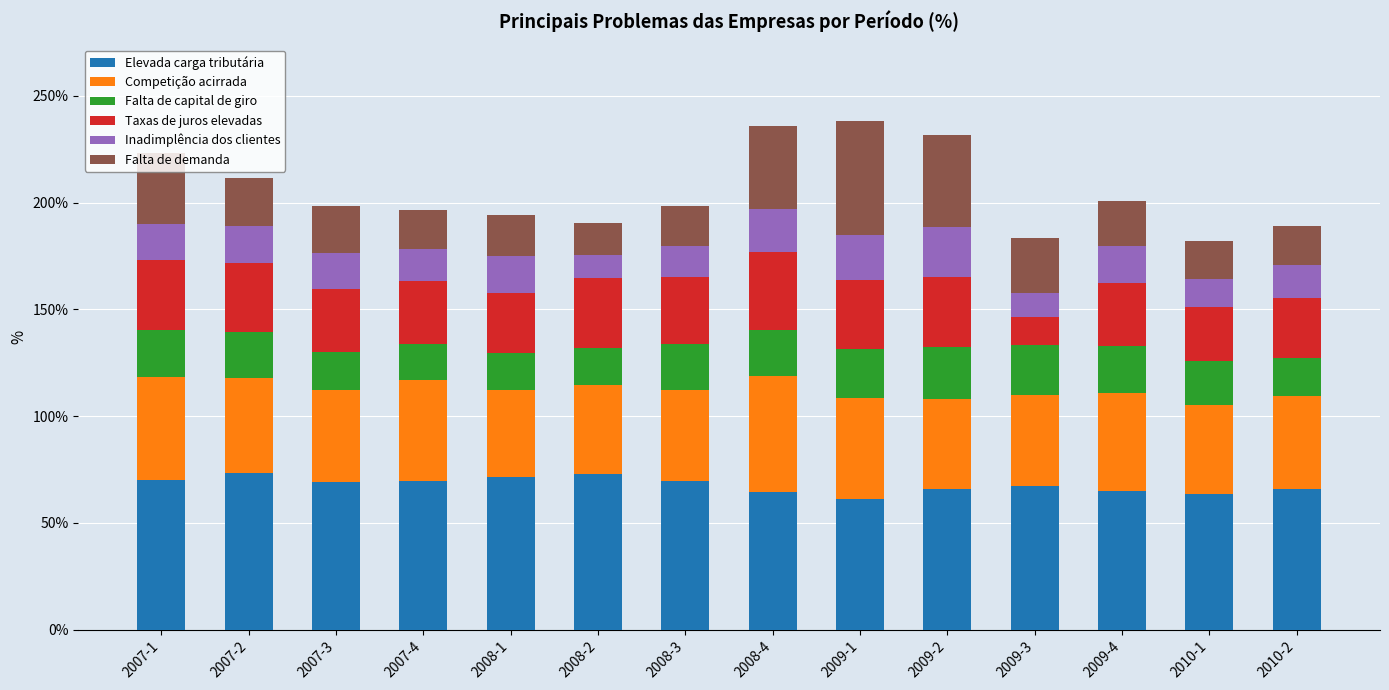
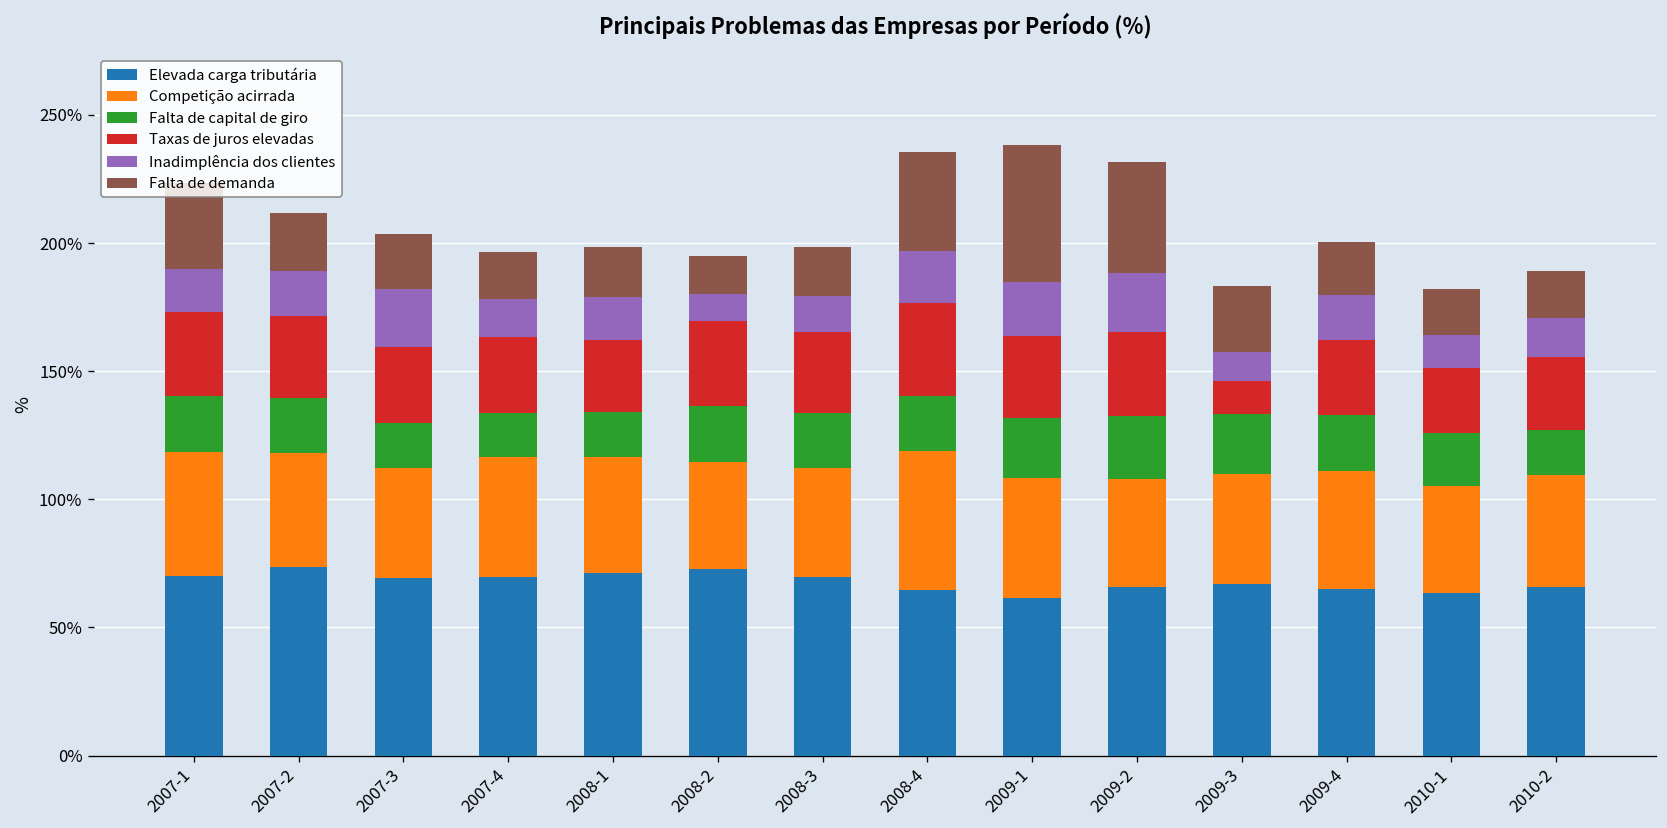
Inadimplência dos clientes, 2007-3: 17% -> 22%
Competição acirrada, 2008-1: 41% -> 45%
Falta de capital de giro, 2008-2: 17% -> 22%
